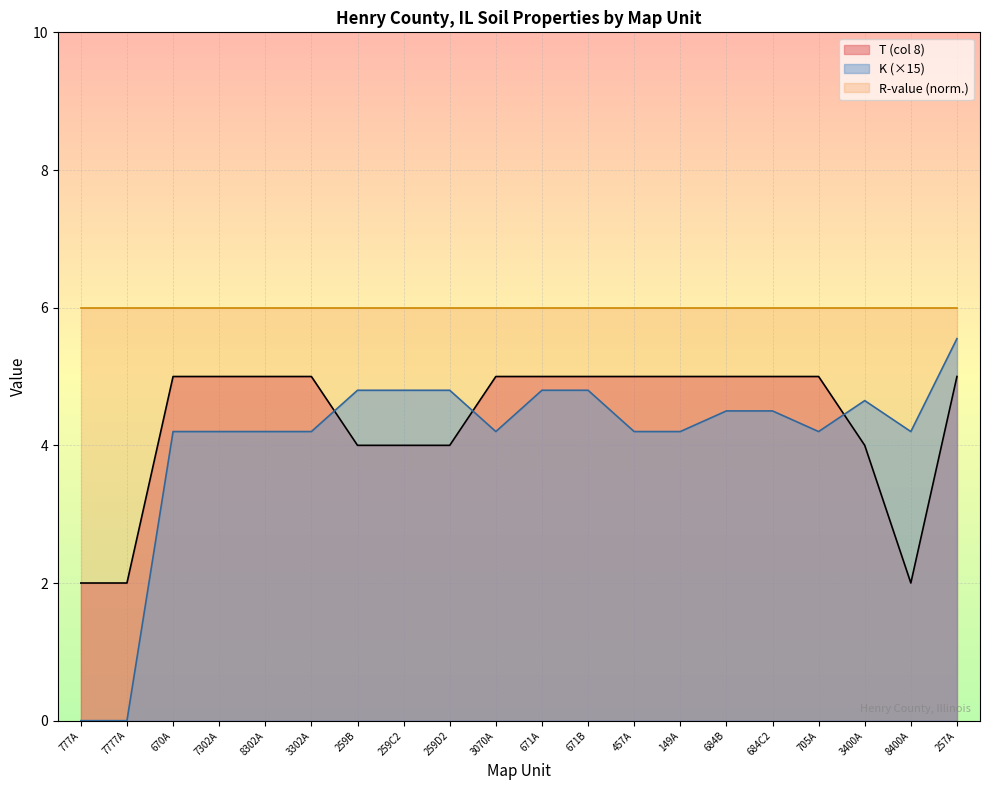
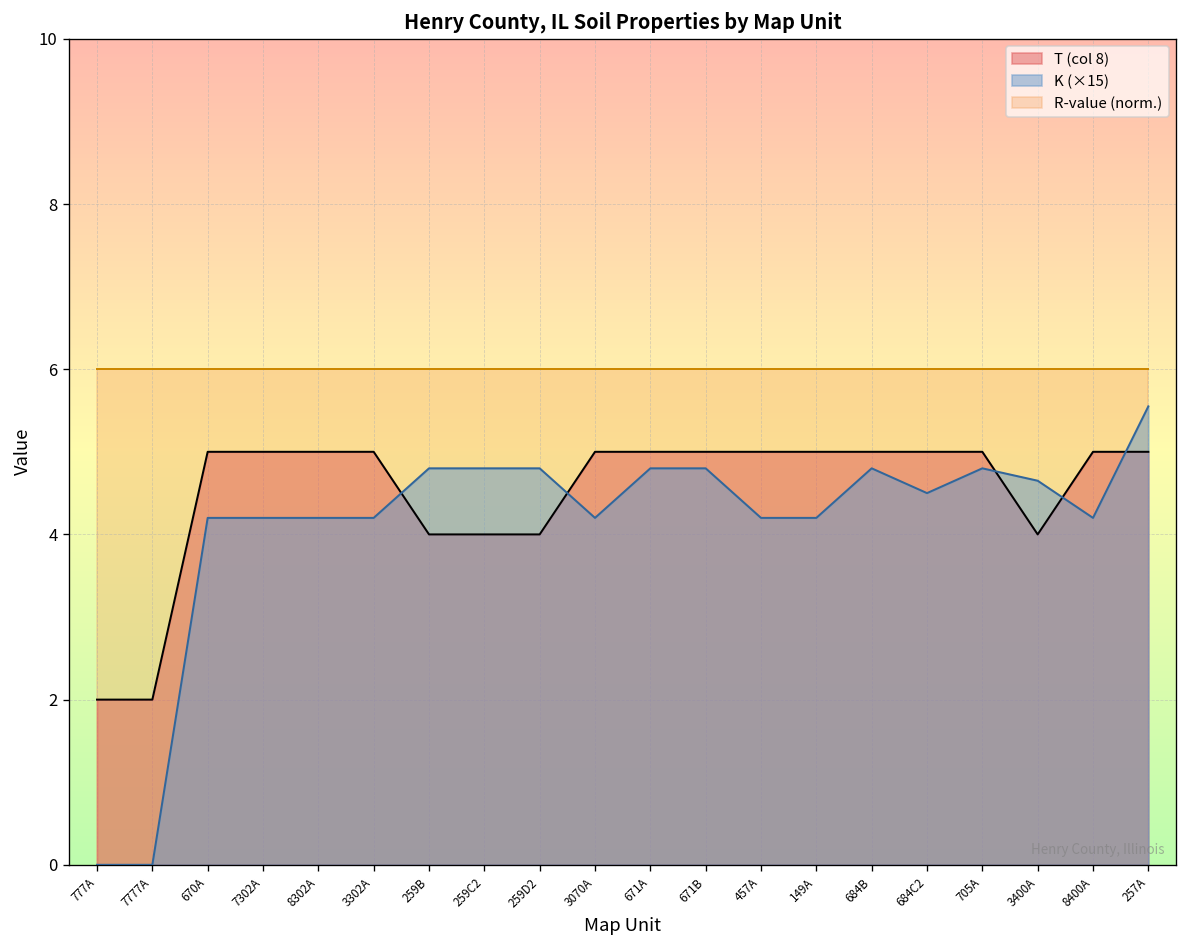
K (×15), 684B: 4.5 -> 4.8
K (×15), 705A: 4.2 -> 4.8
T (col 8), 8400A: 2 -> 5
